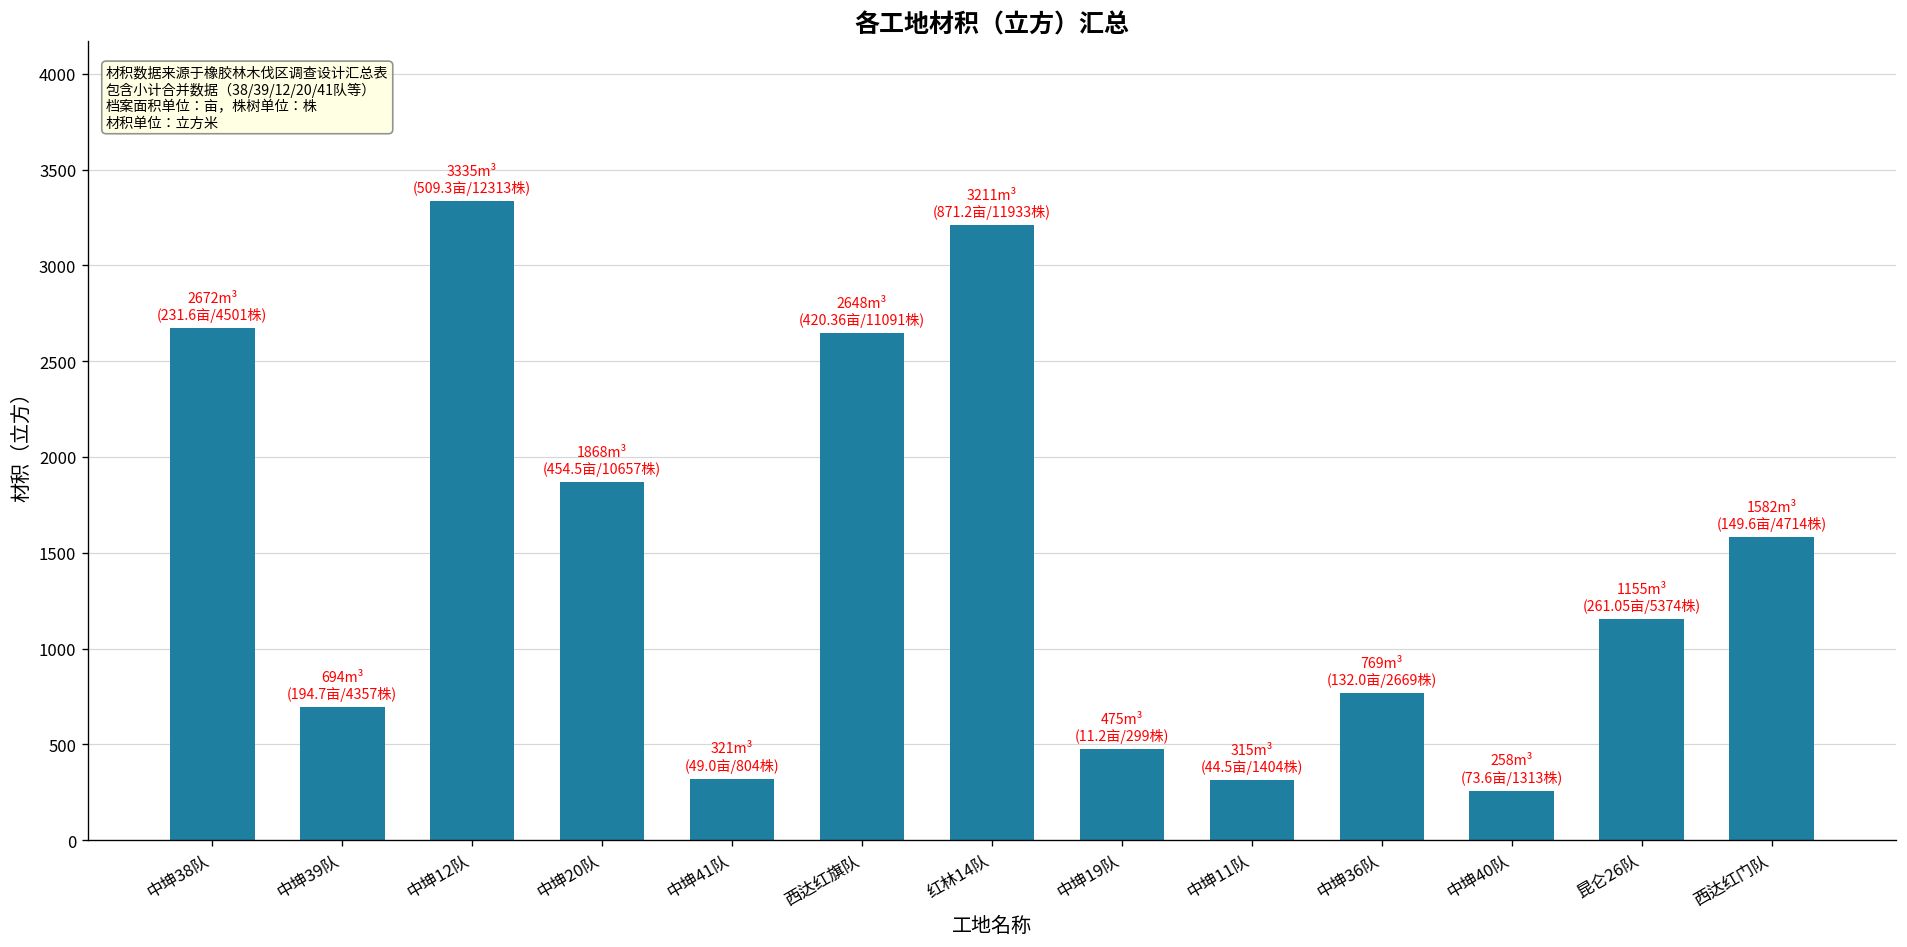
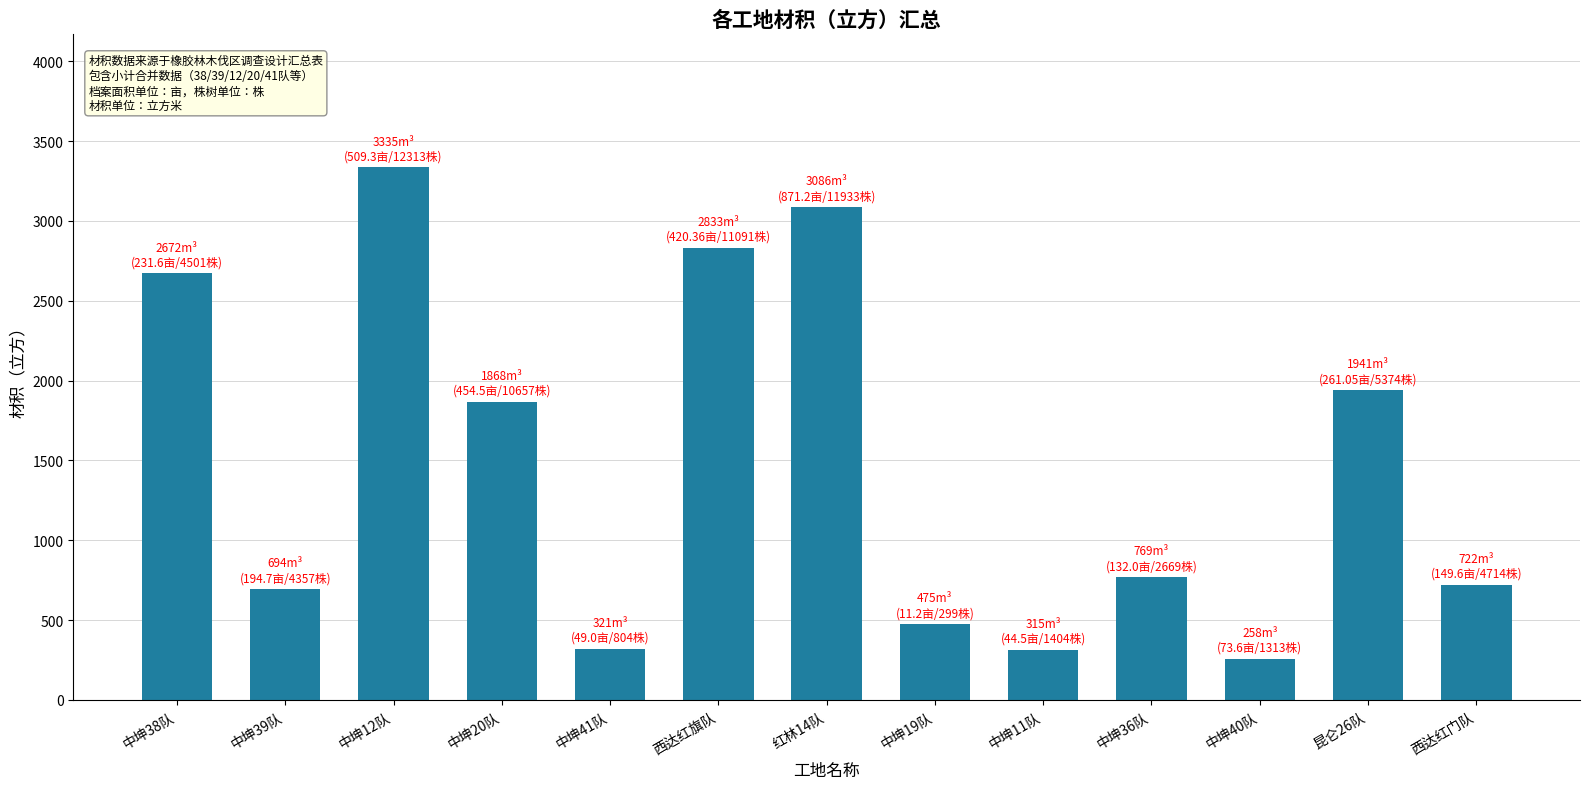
西达红旗队: 2648m³ -> 2833m³
红林14队: 3211m³ -> 3086m³
昆仑26队: 1155m³ -> 1941m³
西达红门队: 1582m³ -> 722m³
